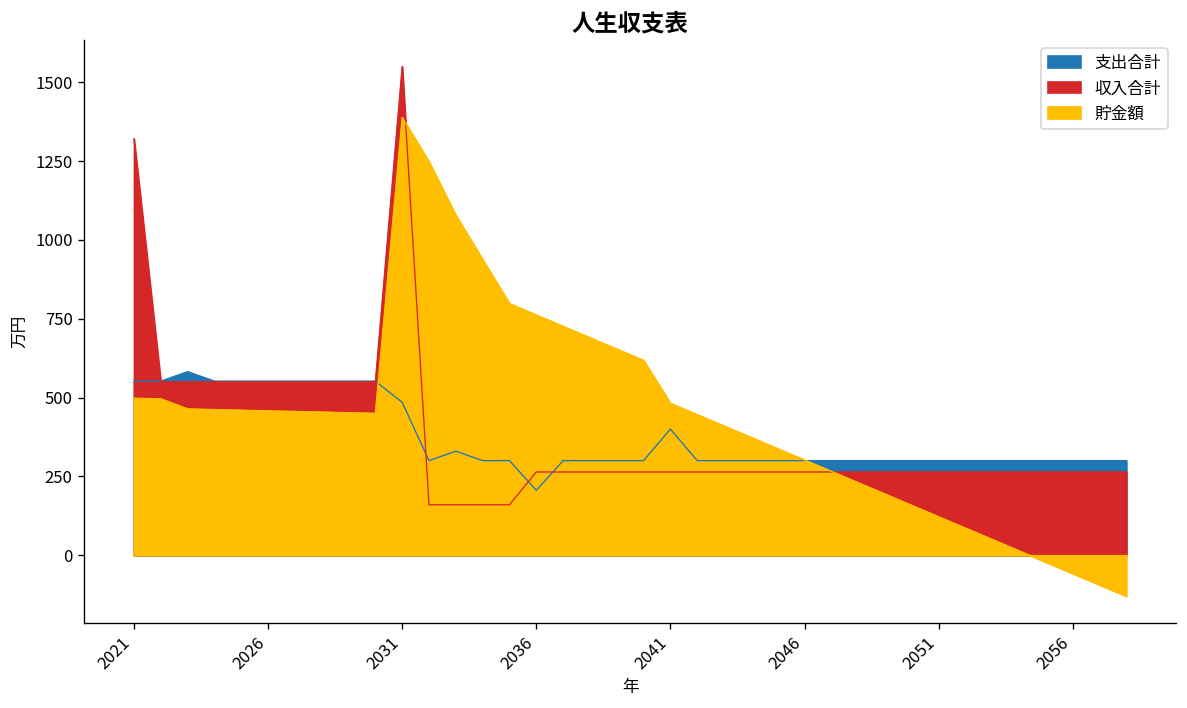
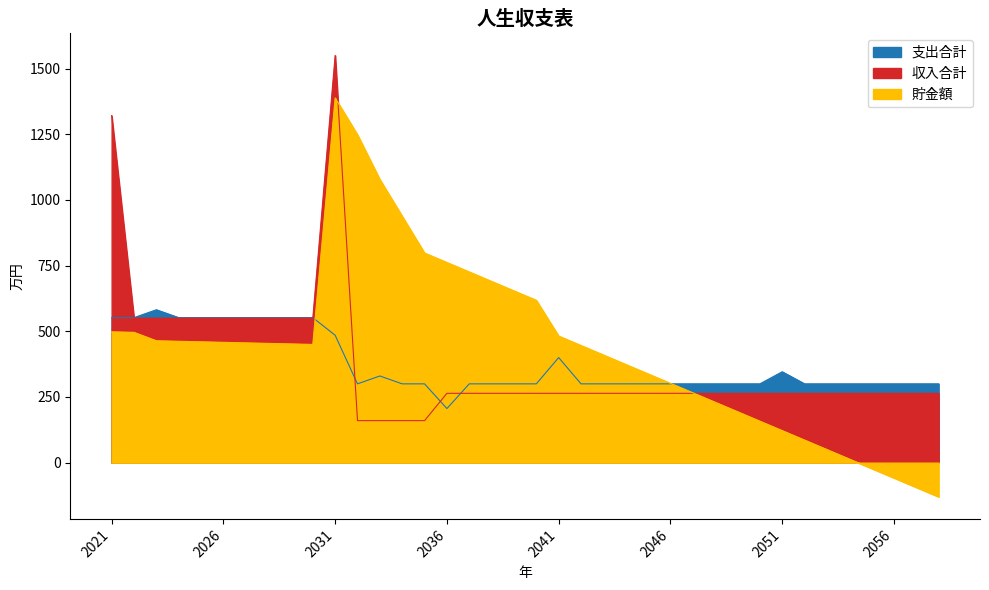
支出合計, 2051: 300 -> 350
